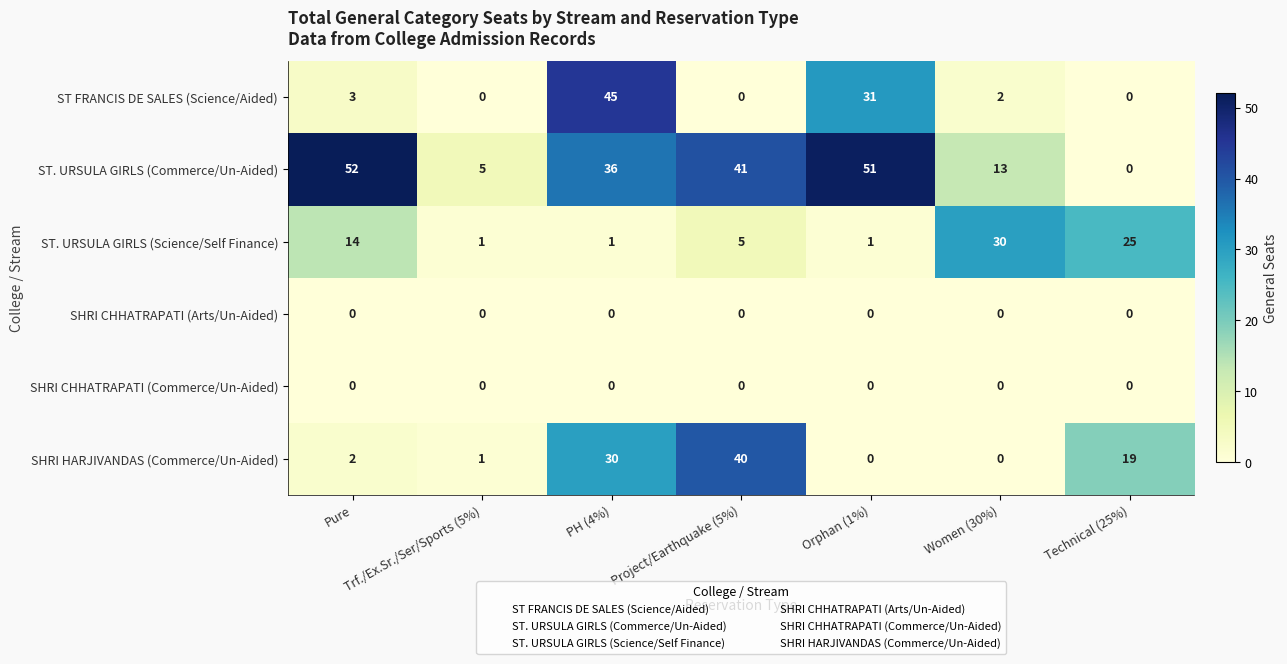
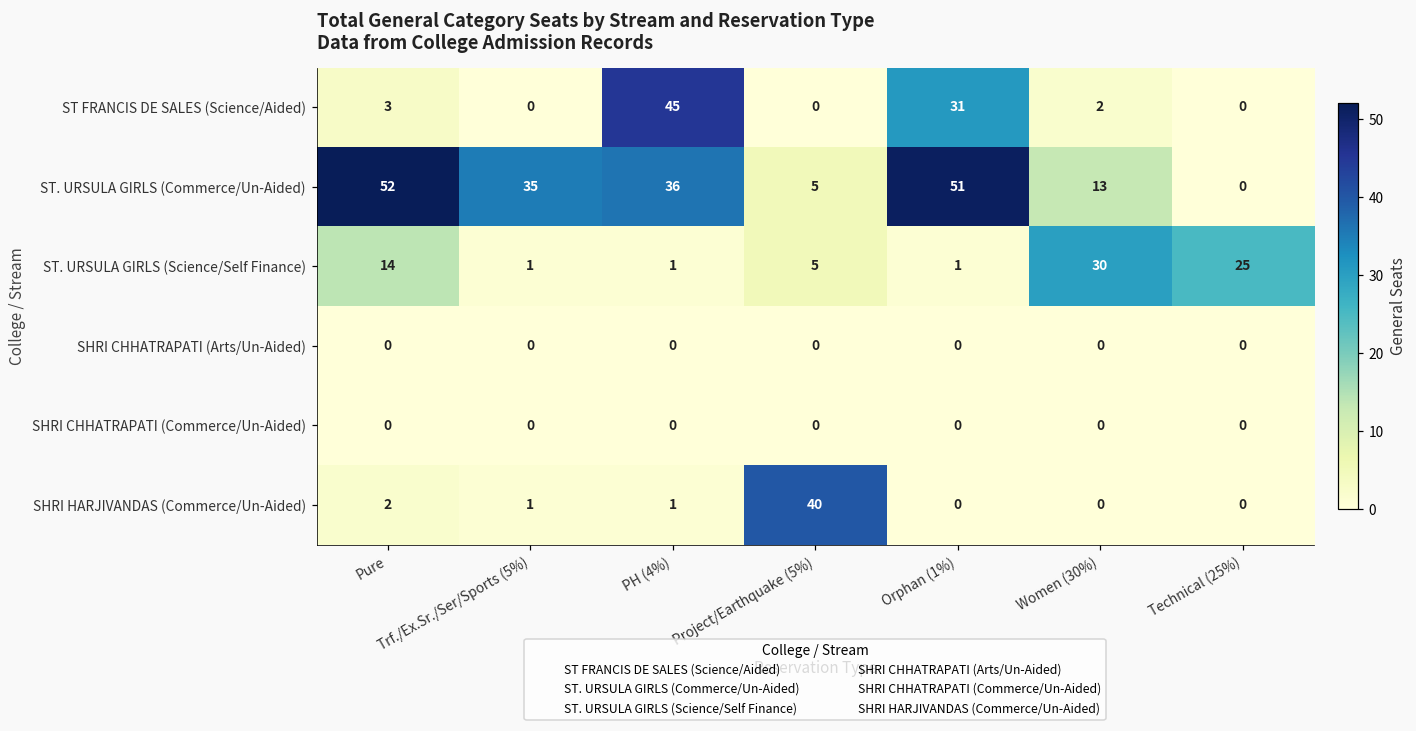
ST. URSULA GIRLS (Commerce/Un-Aided), Trf./Ex.Sr./Ser/Sports (5%): 5 -> 35
ST. URSULA GIRLS (Commerce/Un-Aided), Project/Earthquake (5%): 41 -> 5
SHRI HARJIVANDAS (Commerce/Un-Aided), PH (4%): 30 -> 1
SHRI HARJIVANDAS (Commerce/Un-Aided), Technical (25%): 19 -> 0
